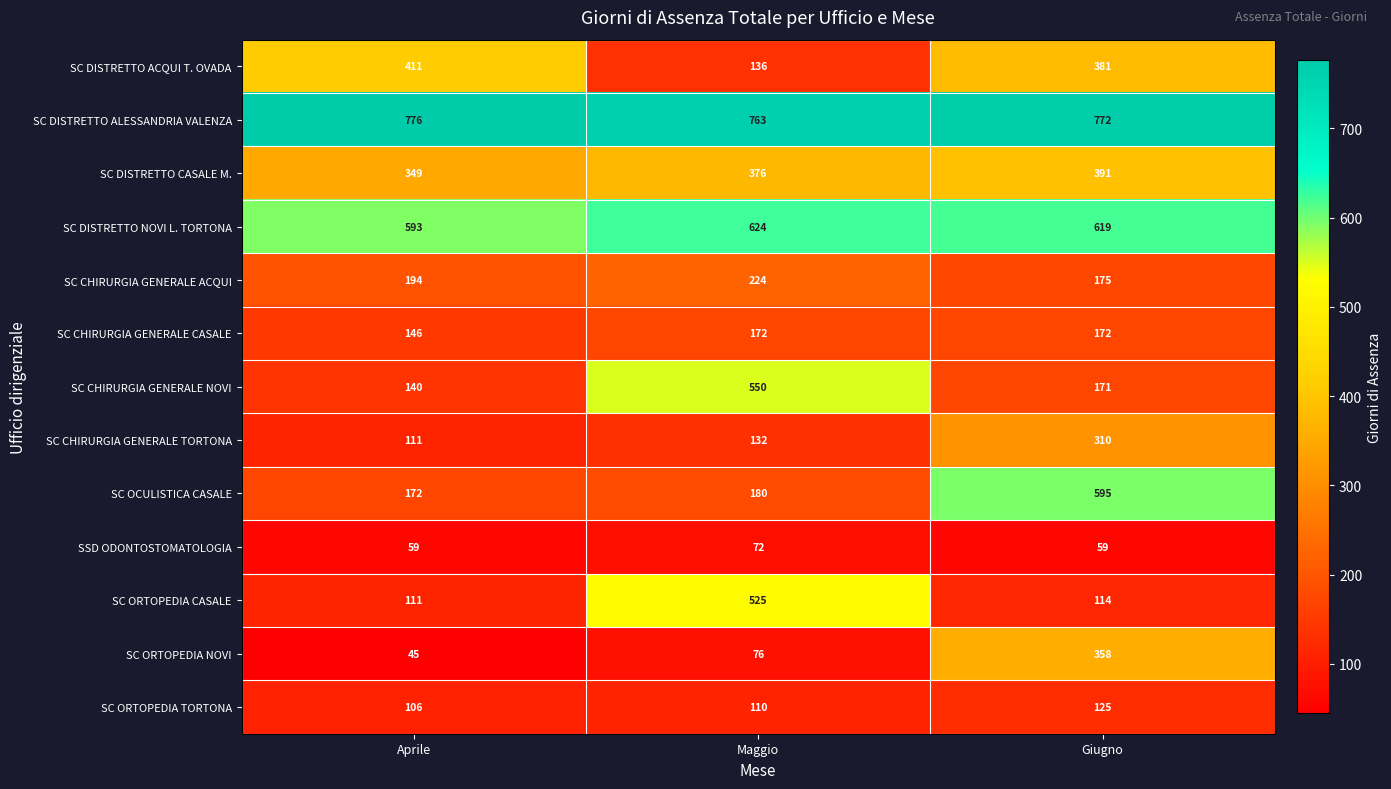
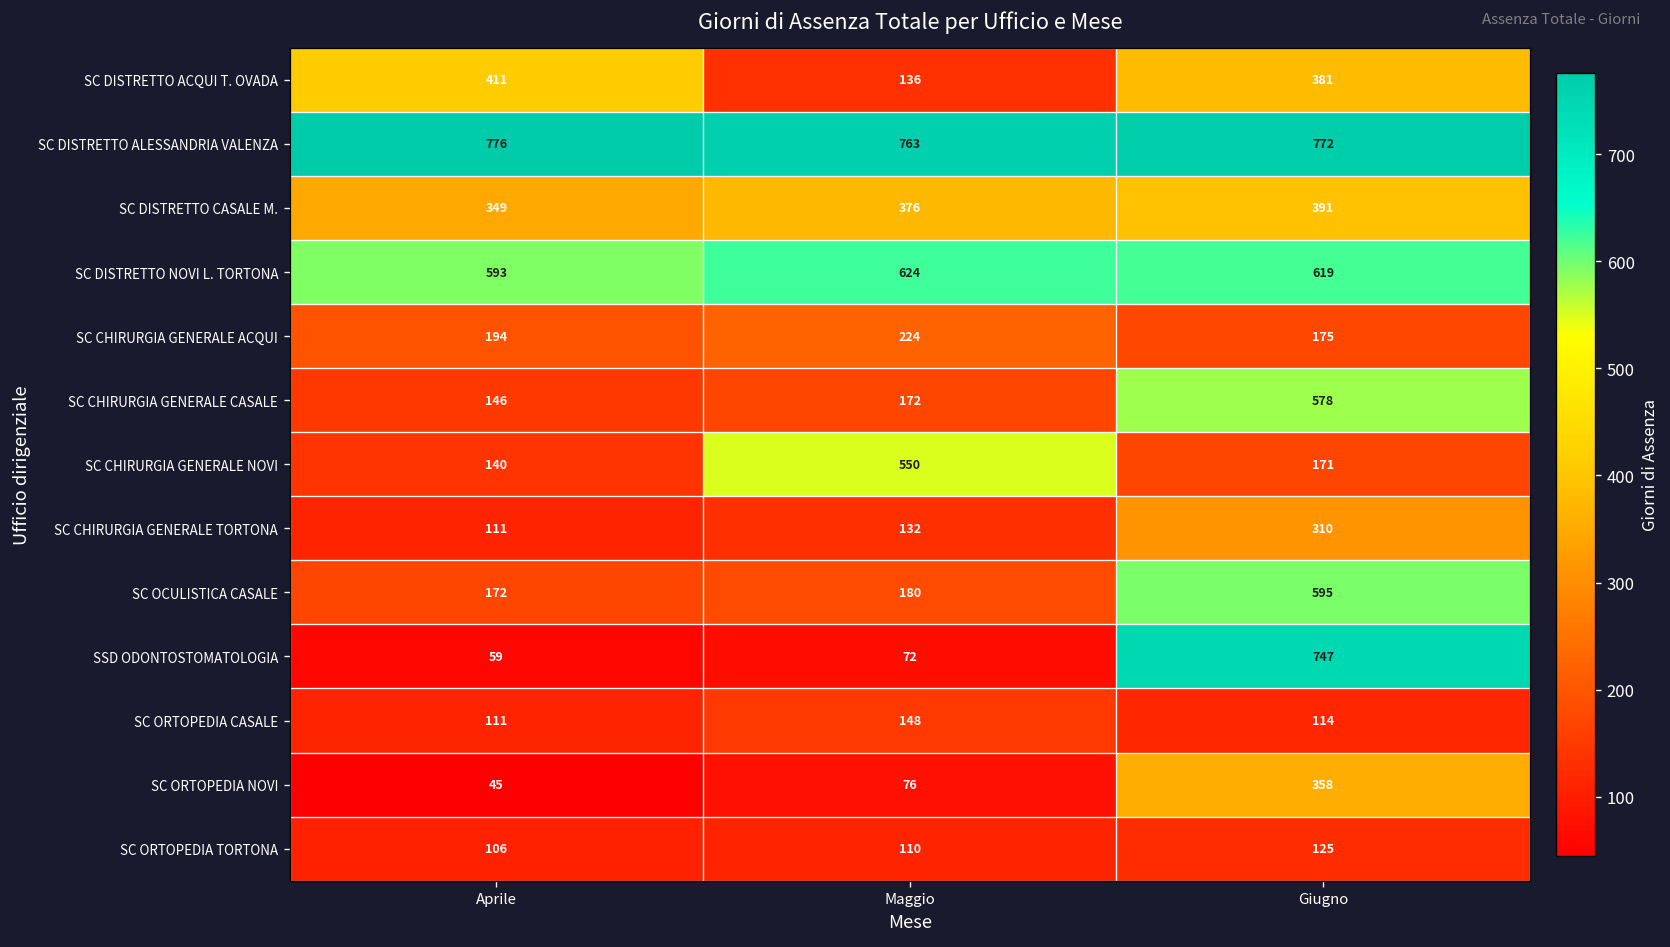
SC CHIRURGIA GENERALE CASALE, Giugno: 172 -> 578
SSD ODONTOSTOMATOLOGIA, Giugno: 59 -> 747
SC ORTOPEDIA CASALE, Maggio: 525 -> 148
